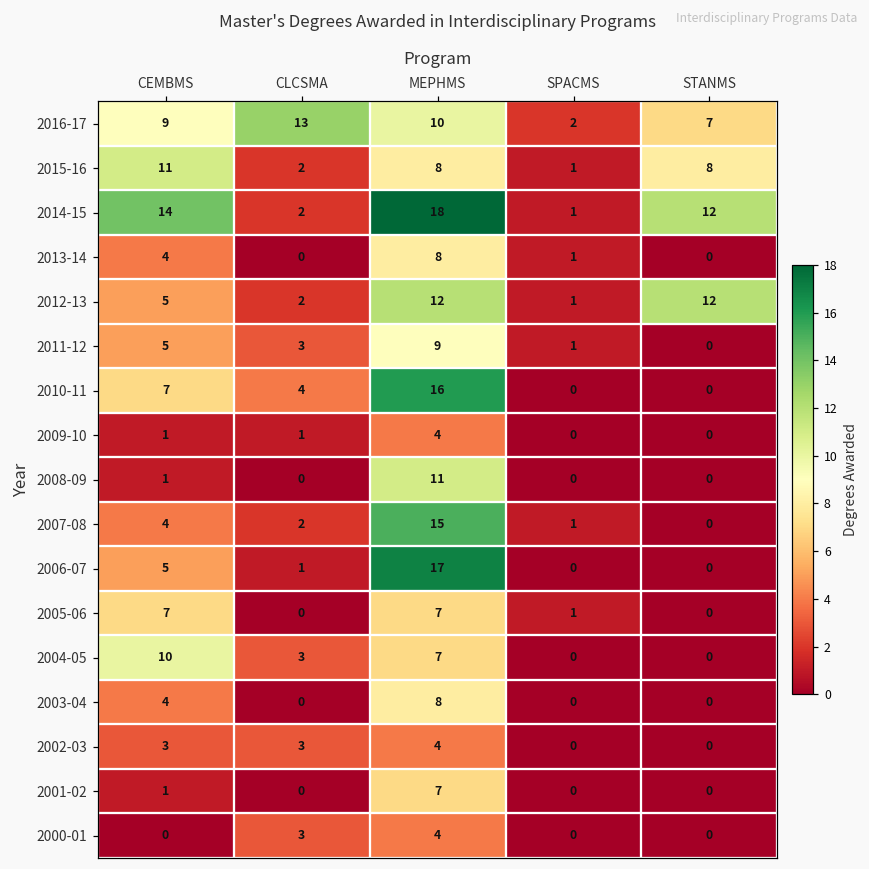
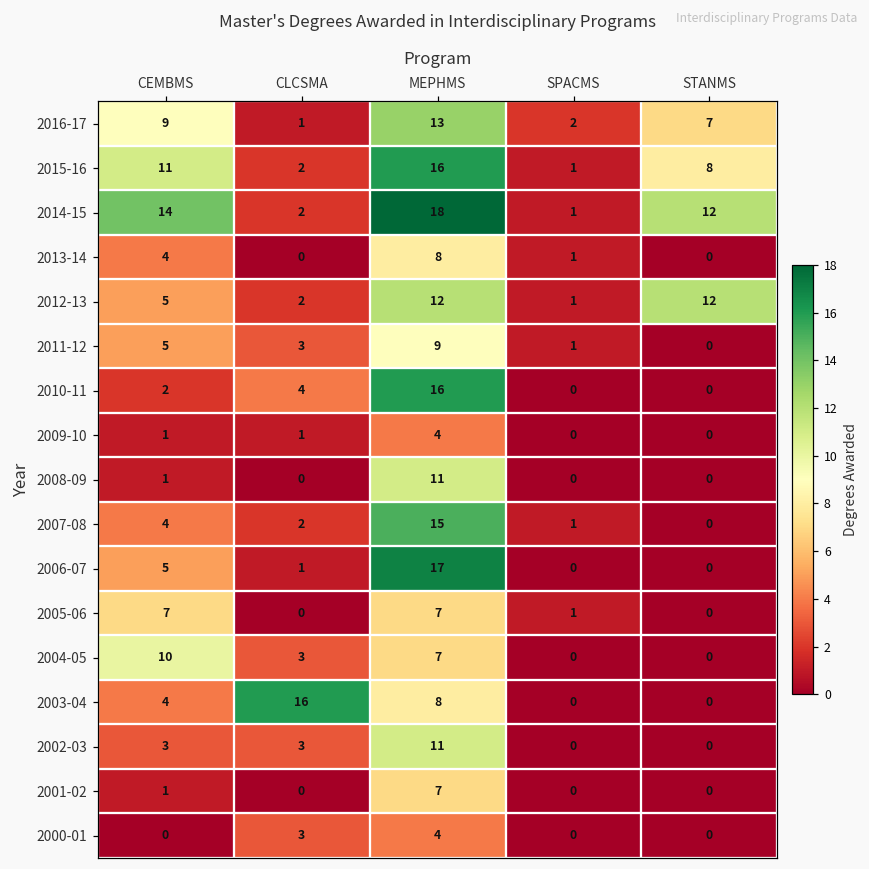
2016-17, CLCSMA: 13 -> 1
2016-17, MEPHMS: 10 -> 13
2015-16, MEPHMS: 8 -> 16
2010-11, CEMBMS: 7 -> 2
2003-04, CLCSMA: 0 -> 16
2002-03, MEPHMS: 4 -> 11
